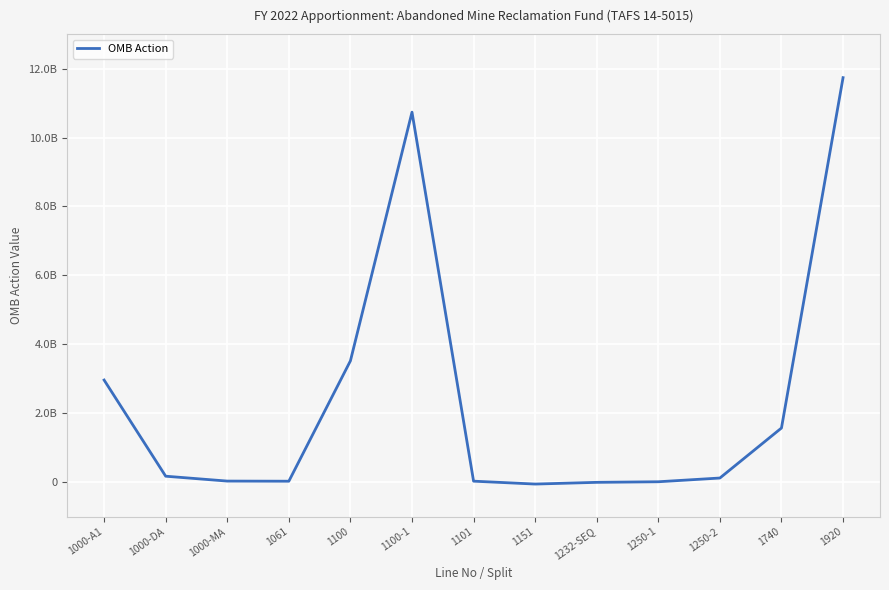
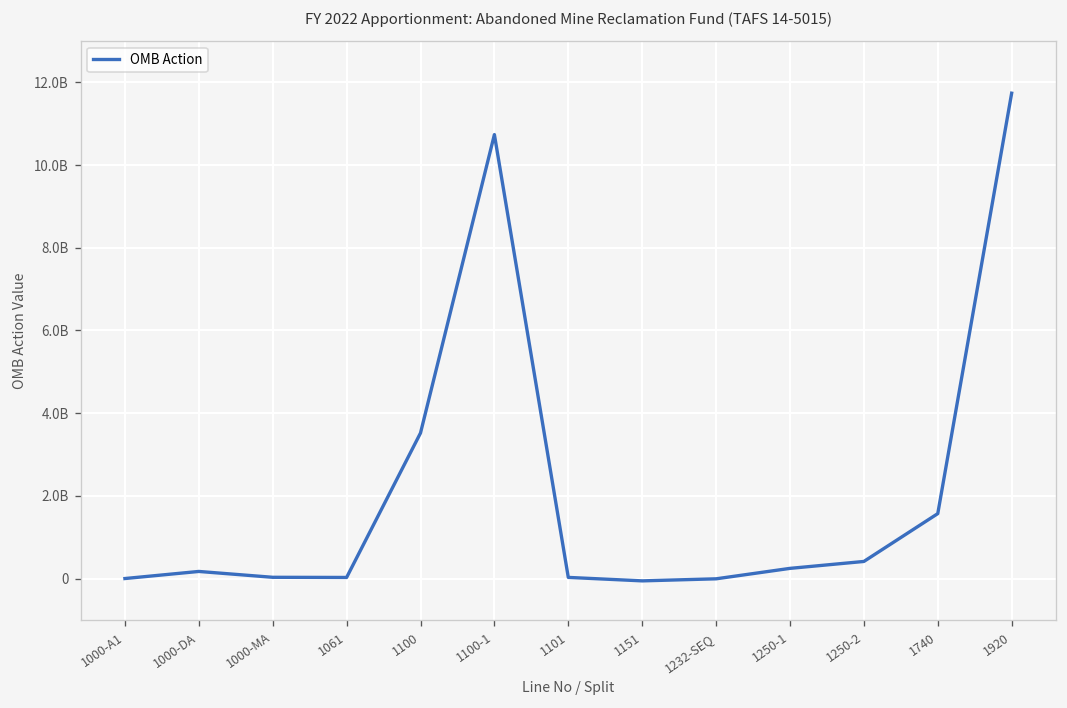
1000-A1: 3000000000 -> 0
1250-1: 0 -> 200000000
1250-2: 100000000 -> 400000000
